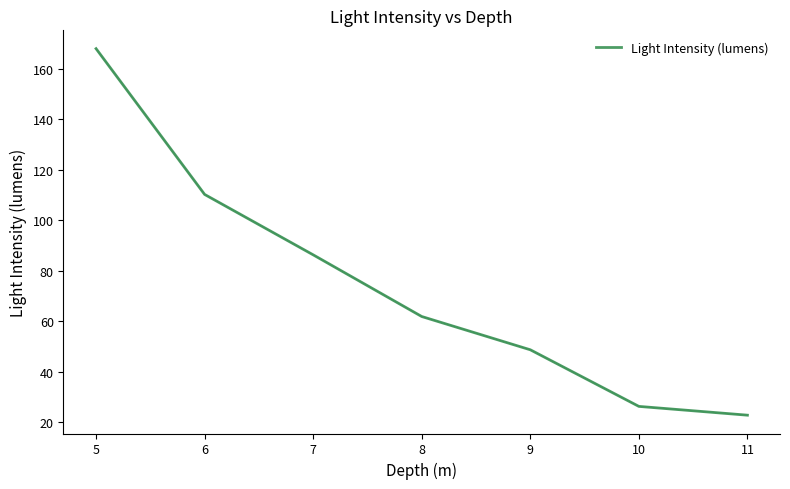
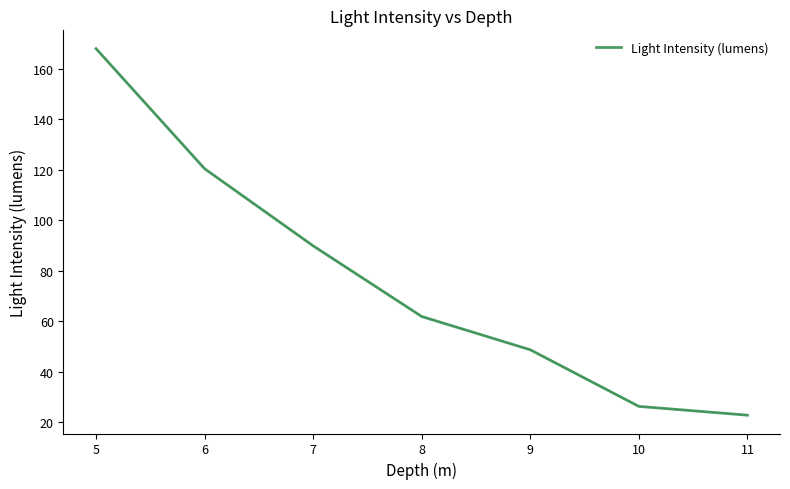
6: 110 -> 120
7: 86 -> 90
